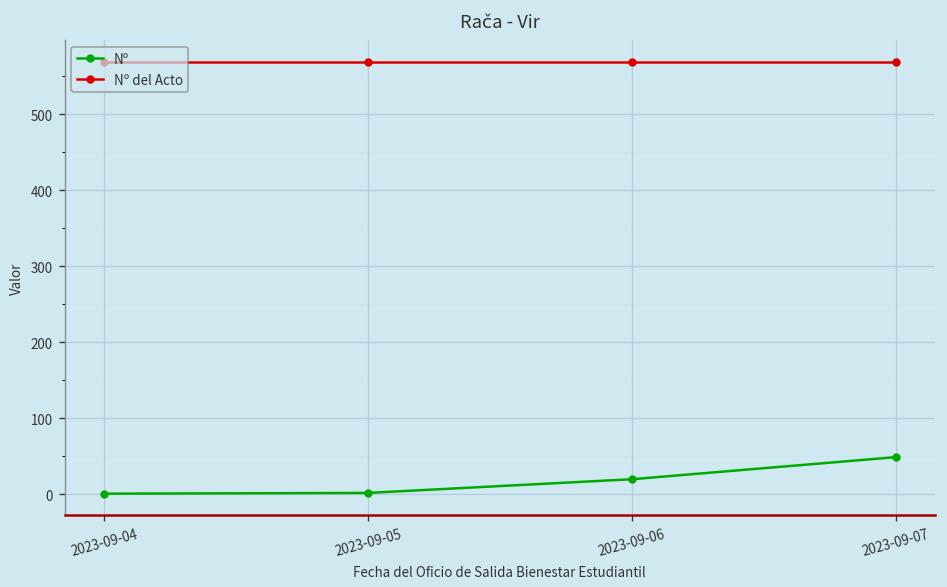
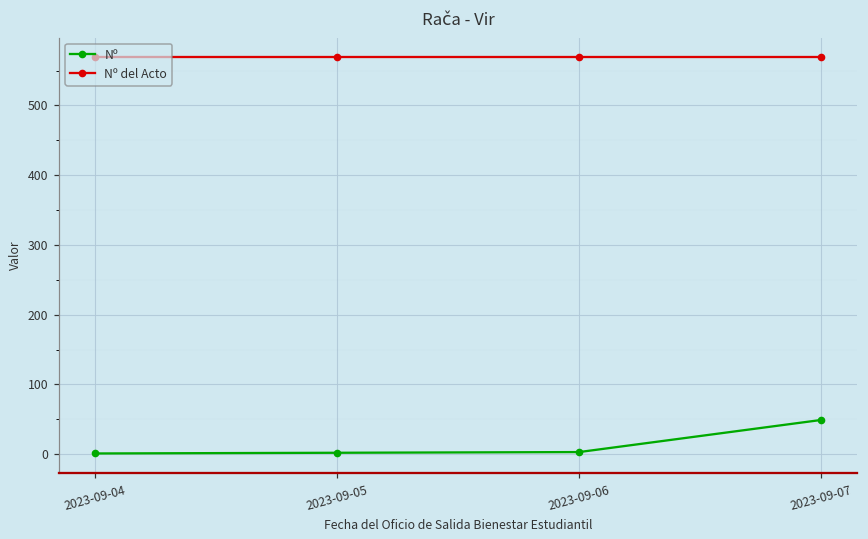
Nº, 2023-09-06: 20 -> 0
